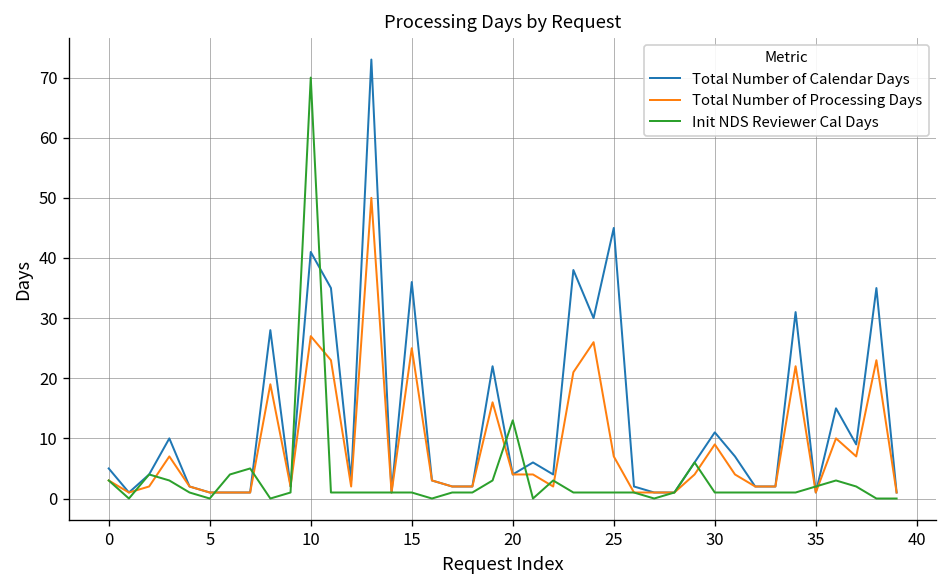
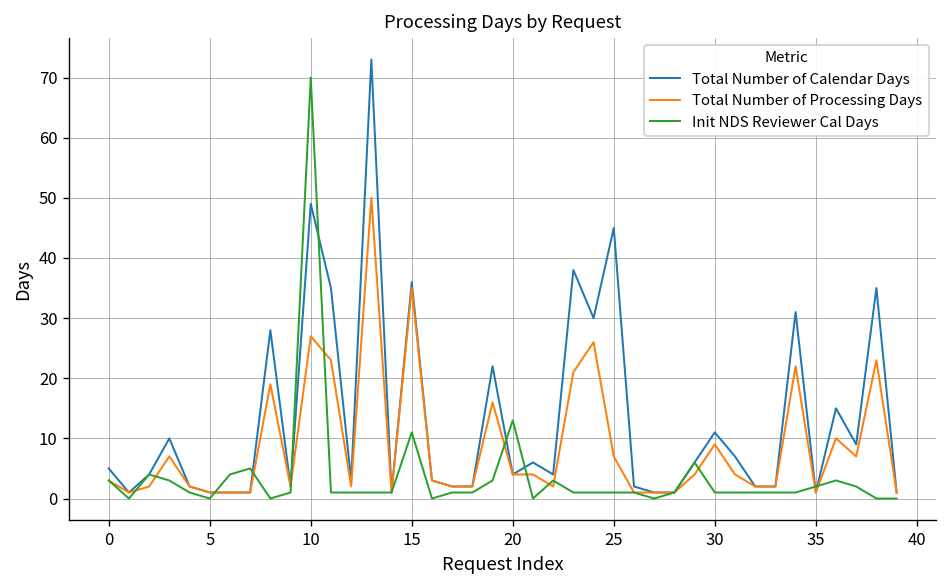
Total Number of Calendar Days, 10: 41 -> 49
Total Number of Processing Days, 15: 25 -> 35
Init NDS Reviewer Cal Days, 15: 1 -> 11
